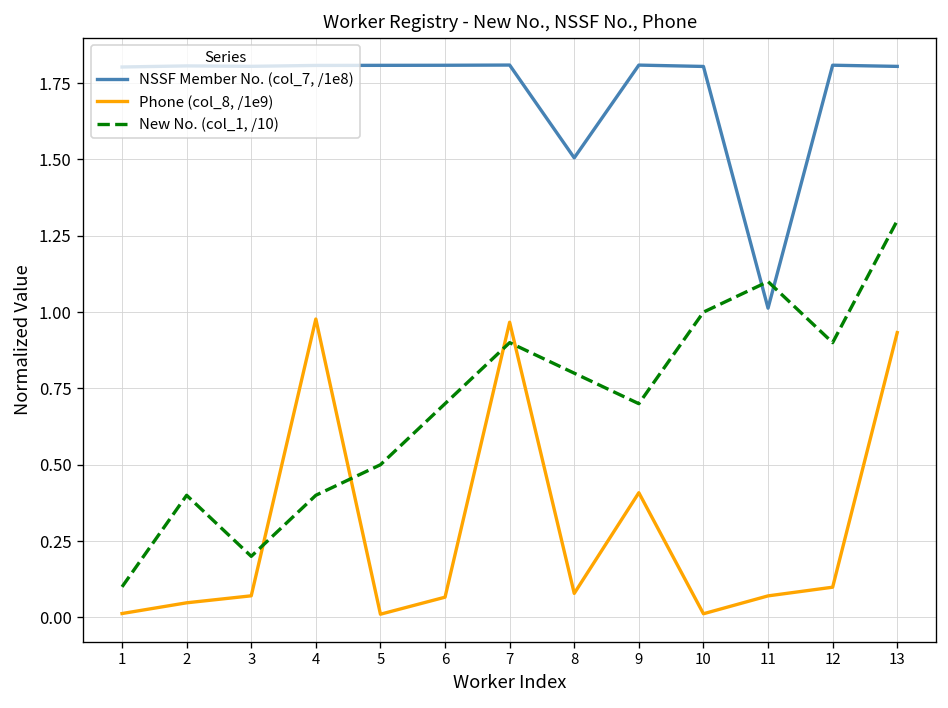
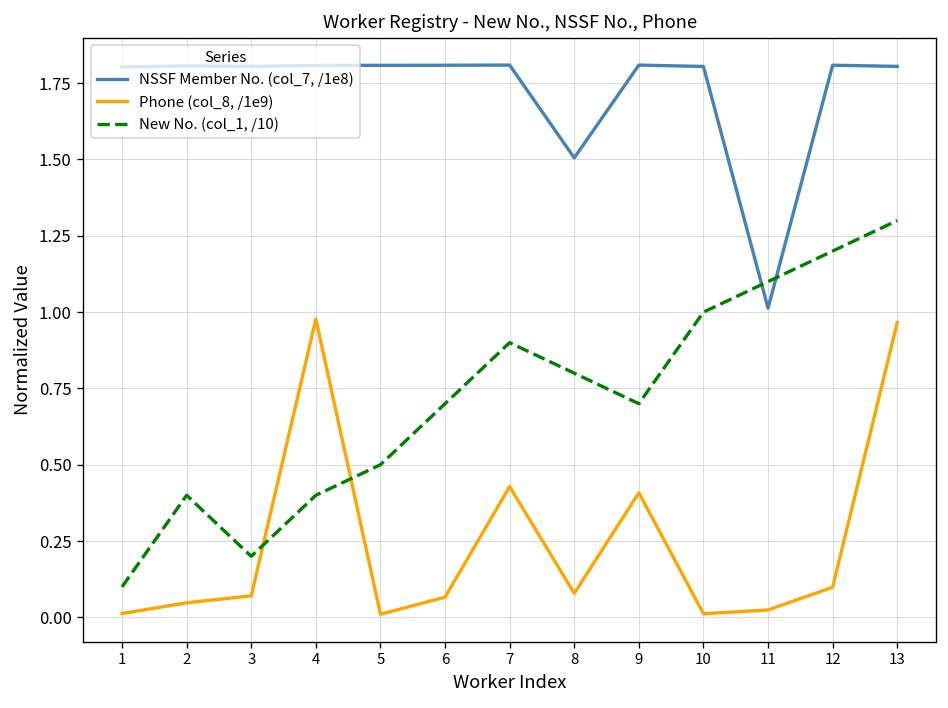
Phone (col_8, /1e9), 7: 0.97 -> 0.43
Phone (col_8, /1e9), 11: 0.07 -> 0.02
New No. (col_1, /10), 12: 0.90 -> 1.20
Phone (col_8, /1e9), 13: 0.93 -> 0.97
